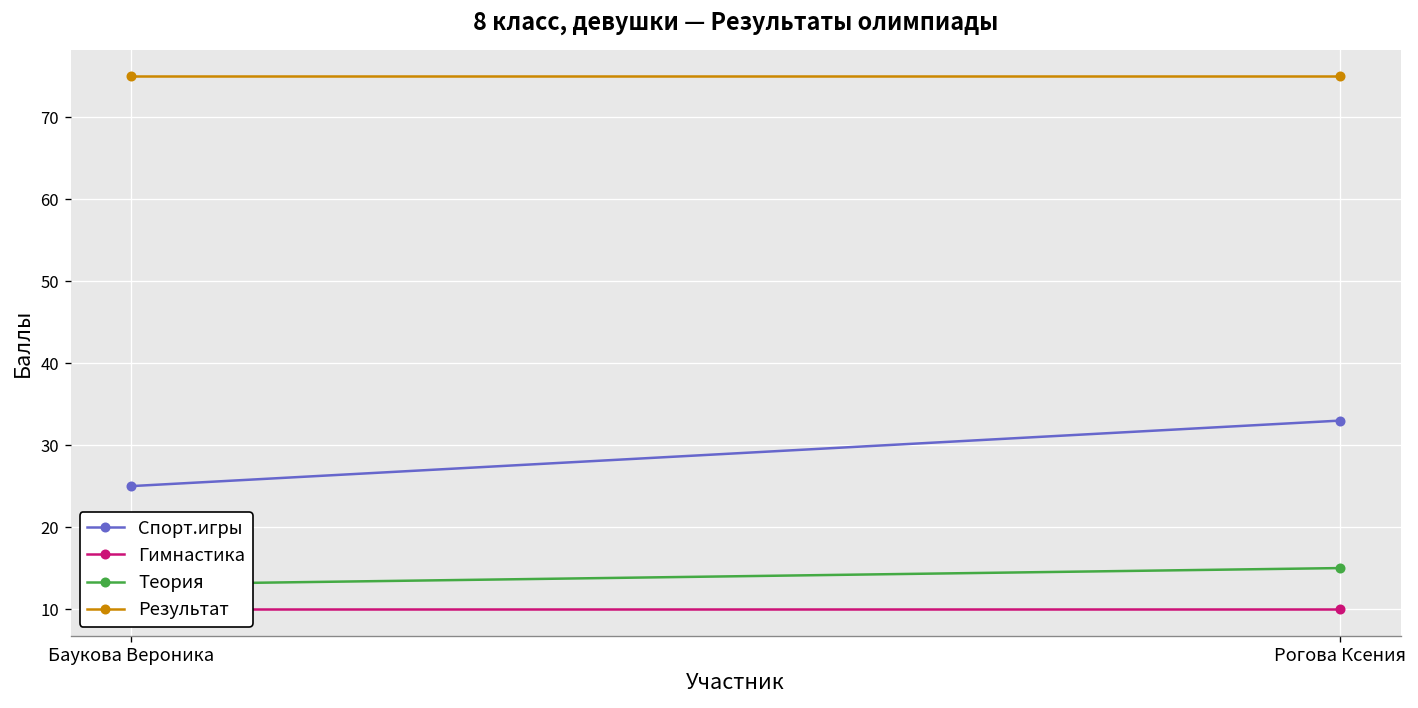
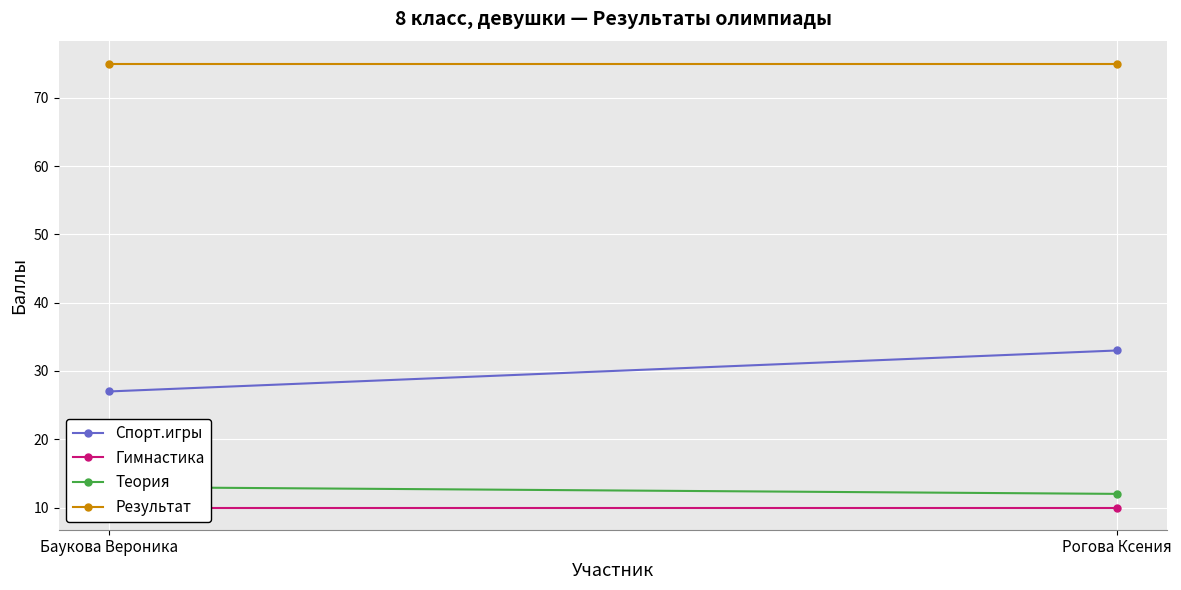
Спорт.игры, Баукова Вероника: 25 -> 27
Теория, Рогова Ксения: 15 -> 12
